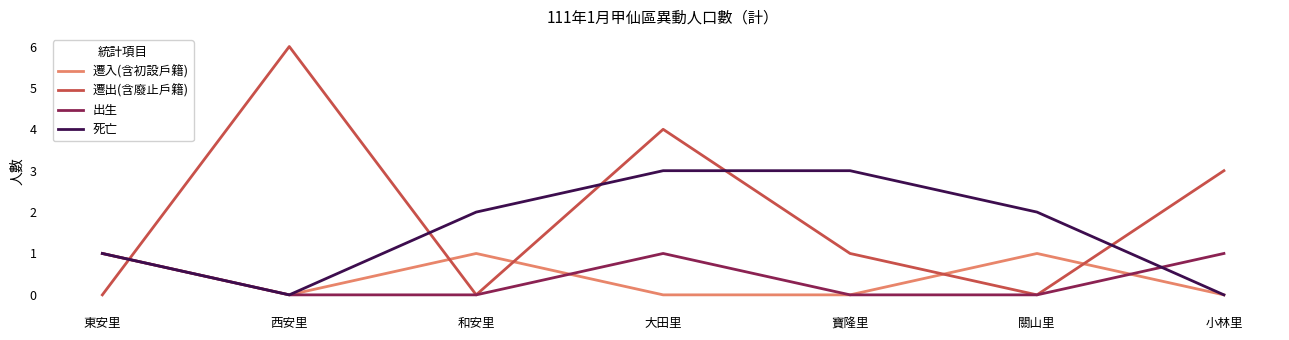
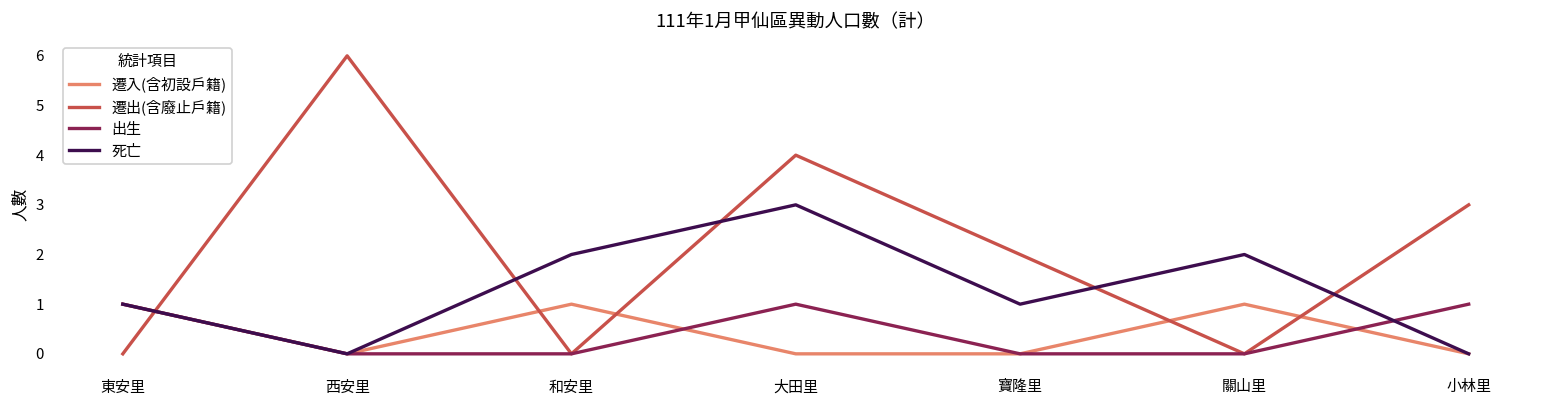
遷出(含廢止戶籍), 寶隆里: 1 -> 2
死亡, 寶隆里: 3 -> 1
